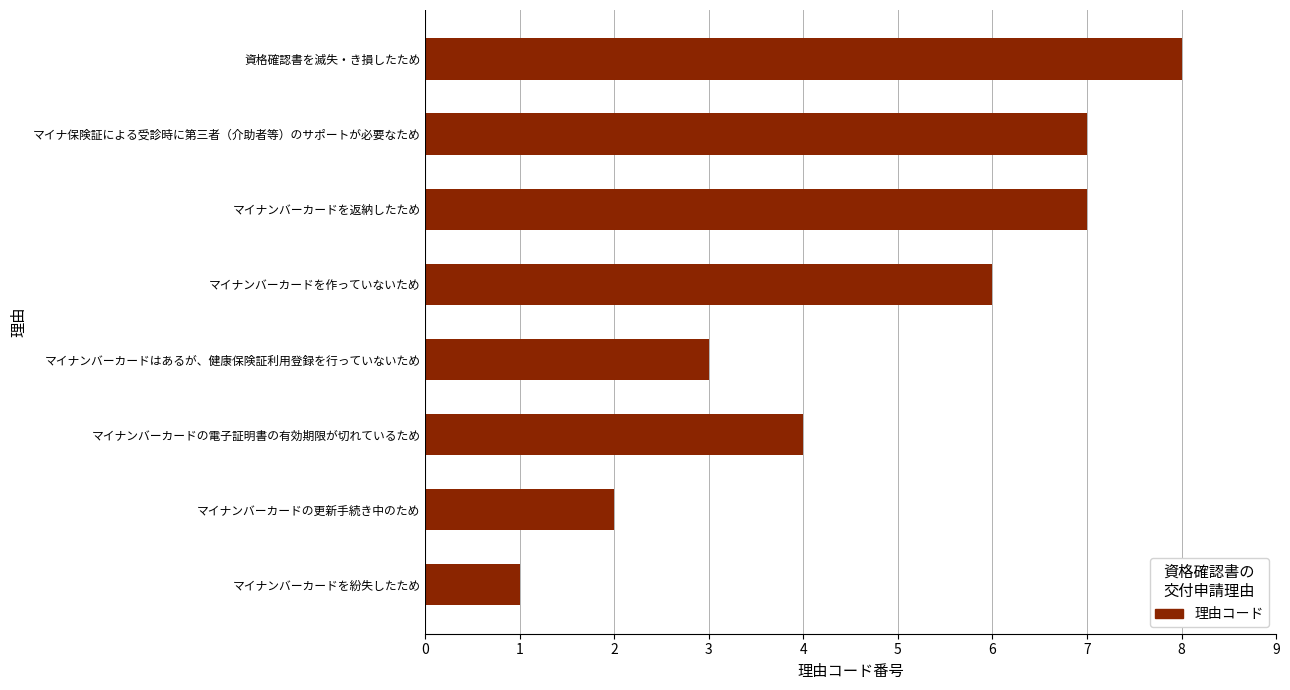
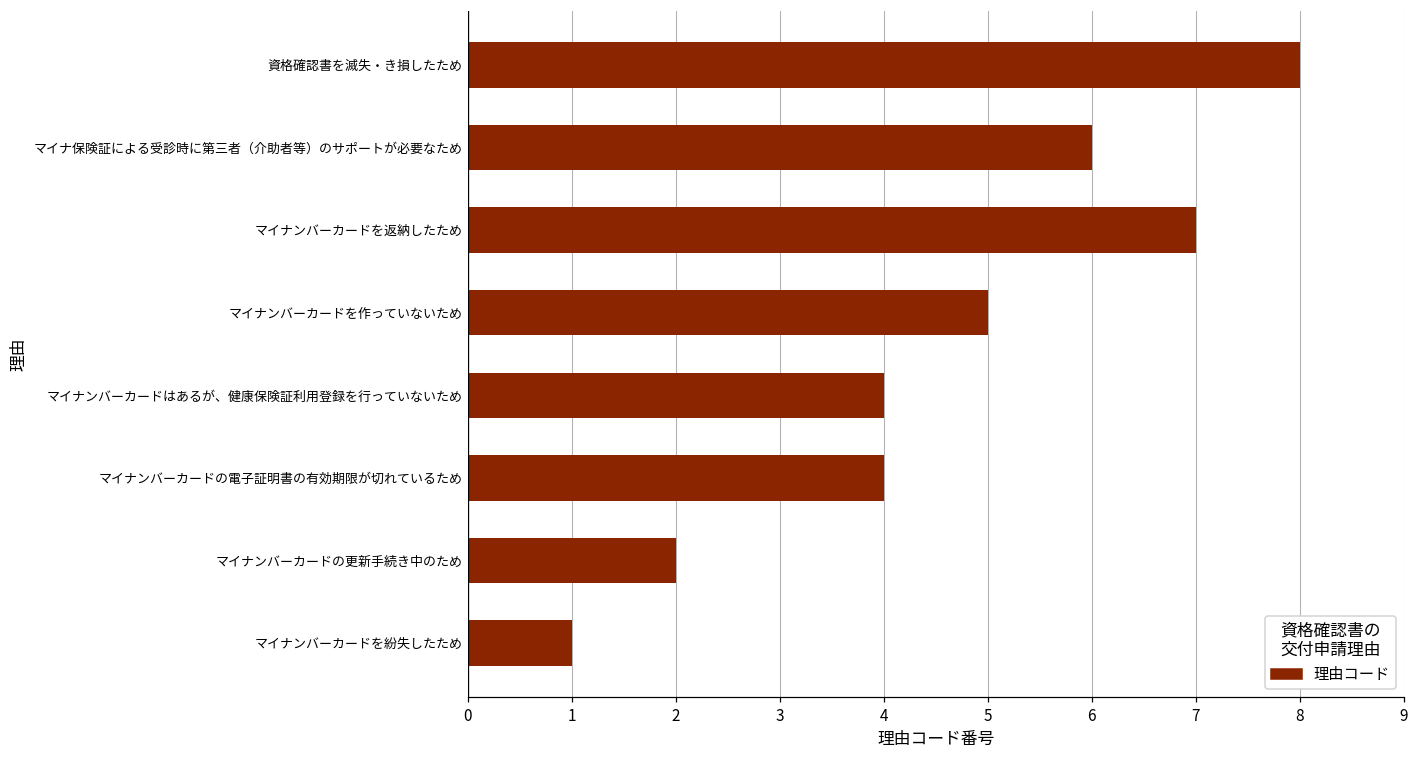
マイナ保険証による受診時に第三者（介助者等）のサポートが必要なため: 7 -> 6
マイナンバーカードを作っていないため: 6 -> 5
マイナンバーカードはあるが、健康保険証利用登録を行っていないため: 3 -> 4
